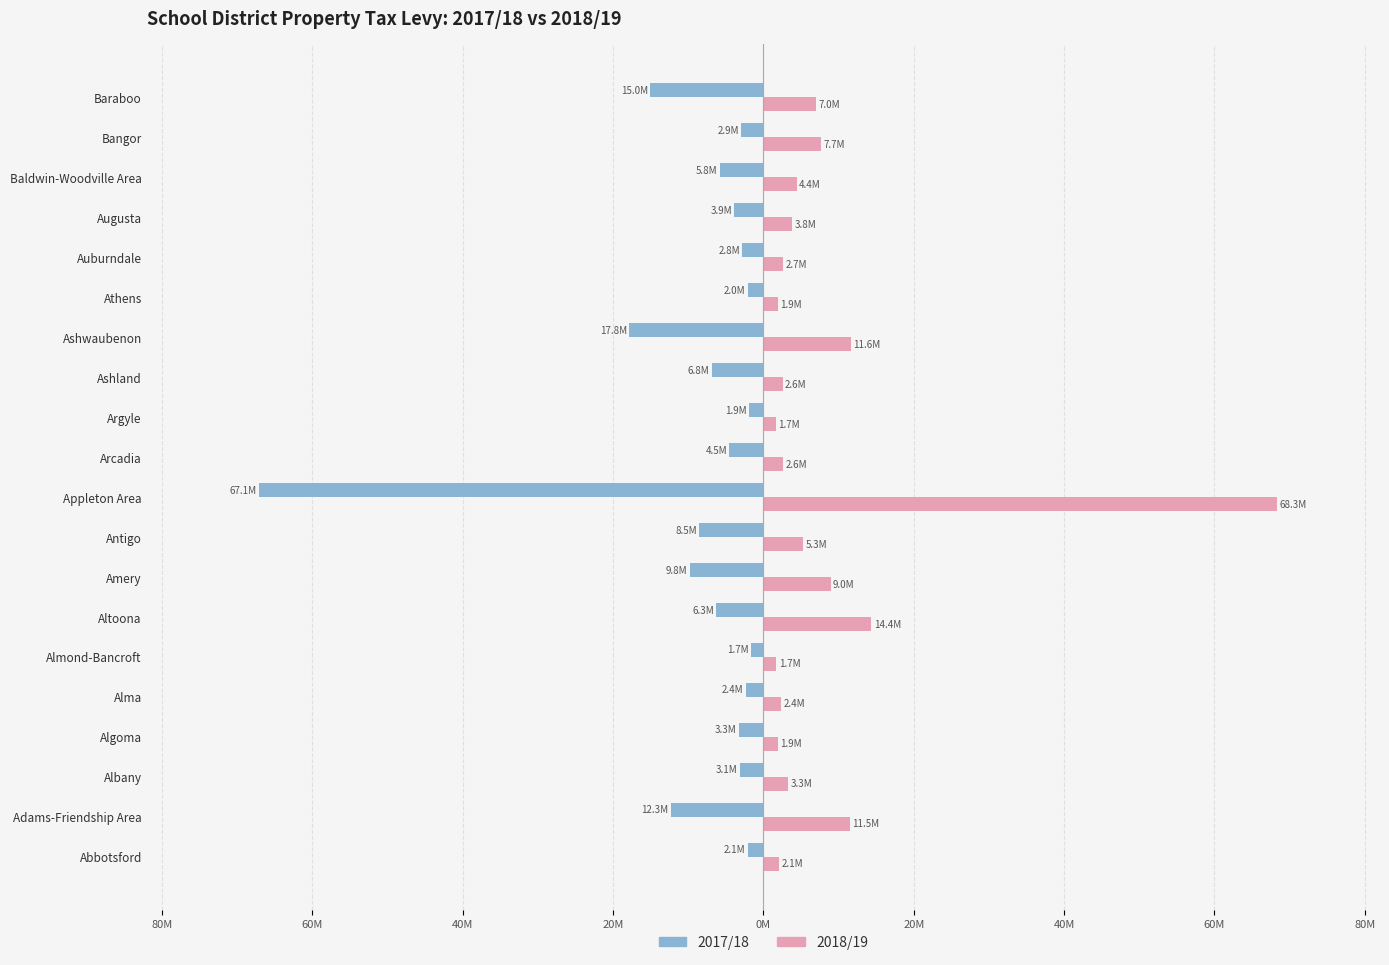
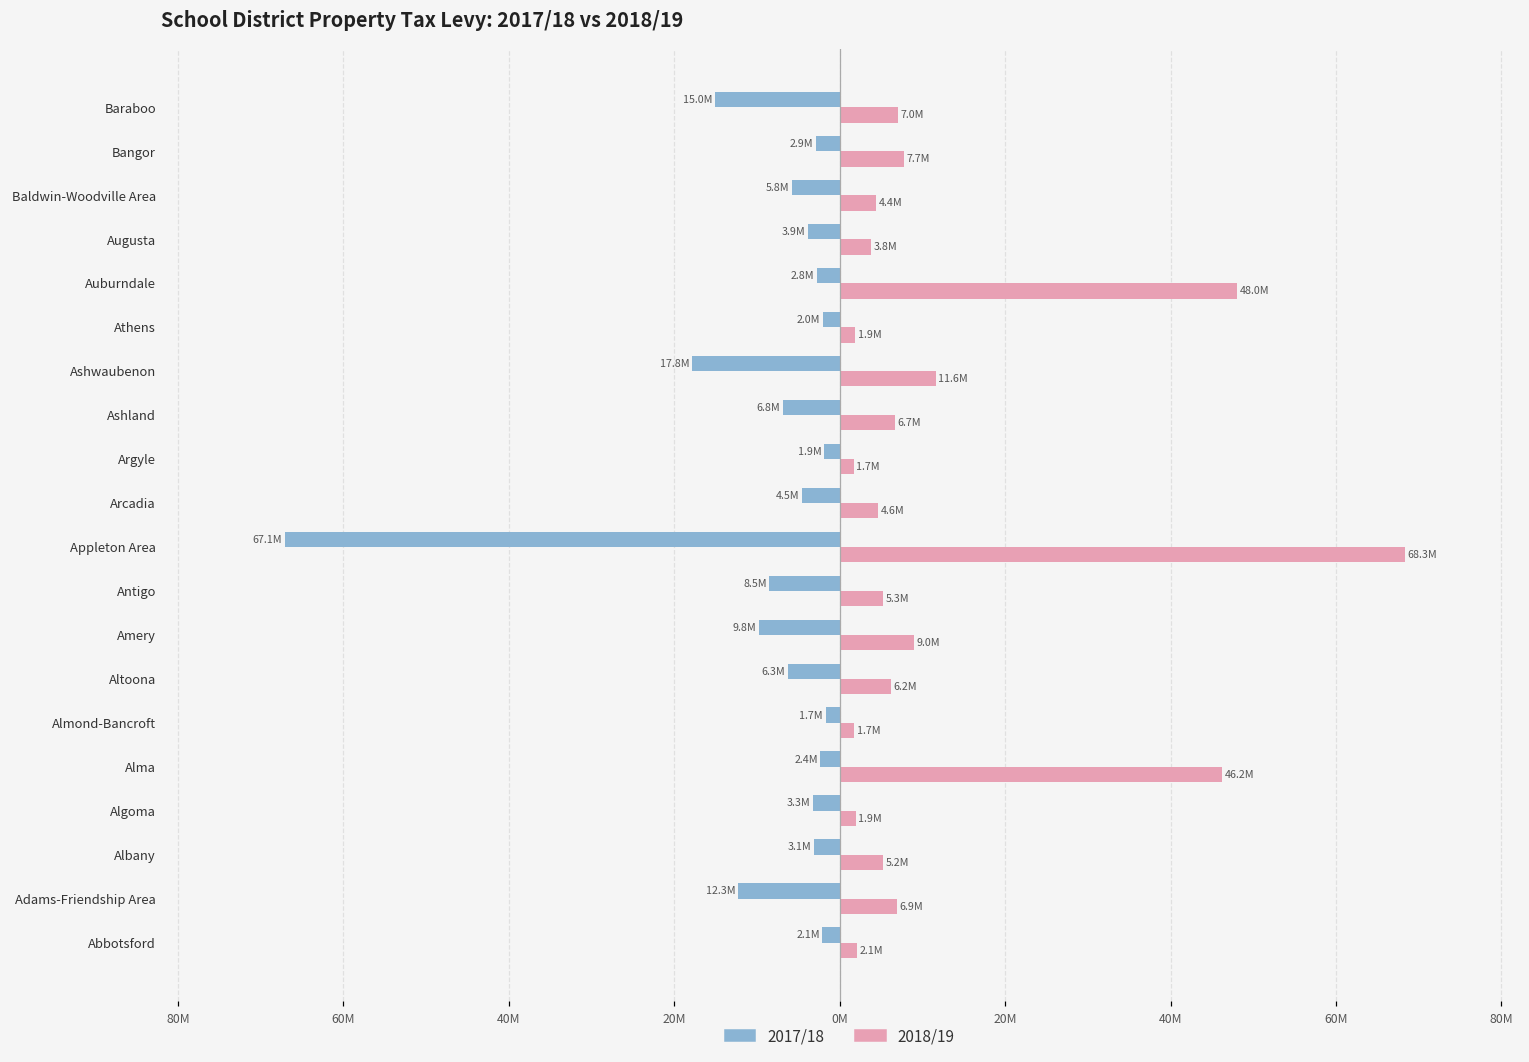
2018/19, Auburndale: 2.7M -> 48.0M
2018/19, Ashland: 2.6M -> 6.7M
2018/19, Arcadia: 2.6M -> 4.6M
2018/19, Altoona: 14.4M -> 6.2M
2018/19, Alma: 2.4M -> 46.2M
2018/19, Albany: 3.3M -> 5.2M
2018/19, Adams-Friendship Area: 11.5M -> 6.9M
